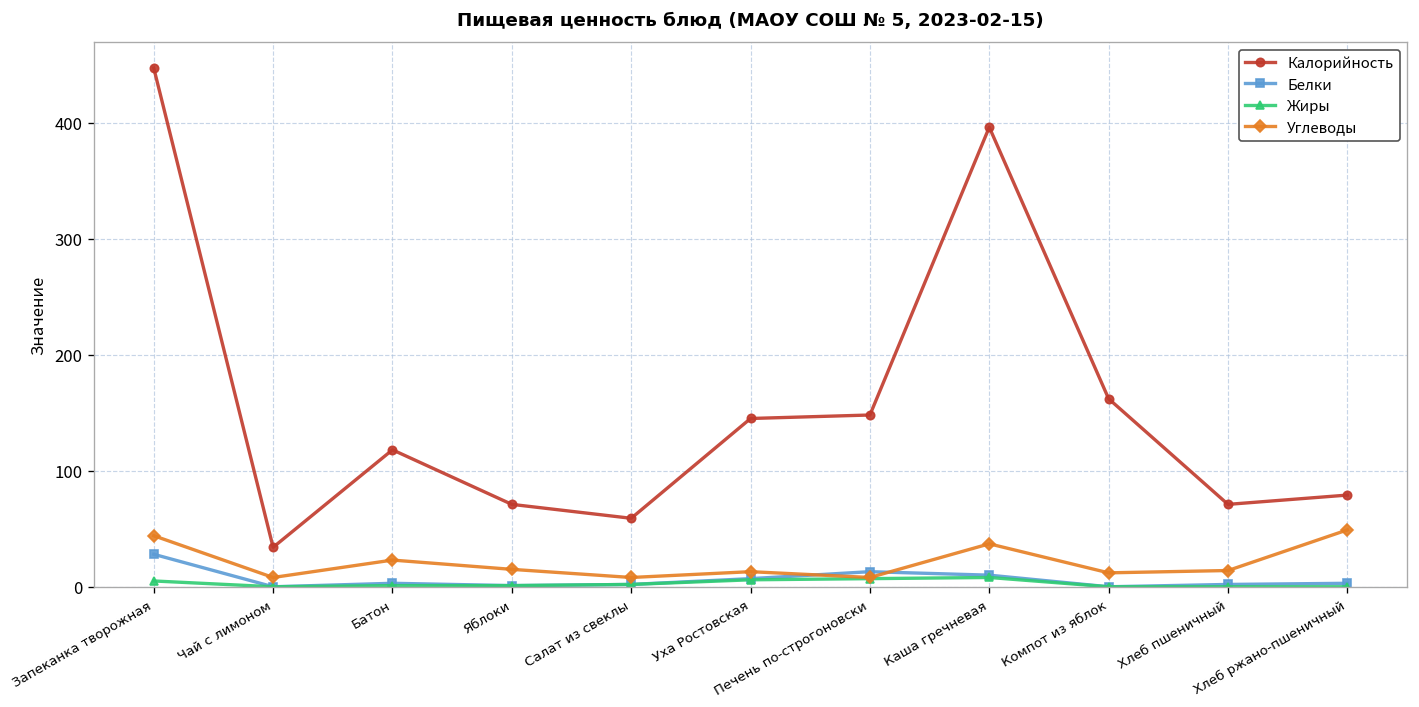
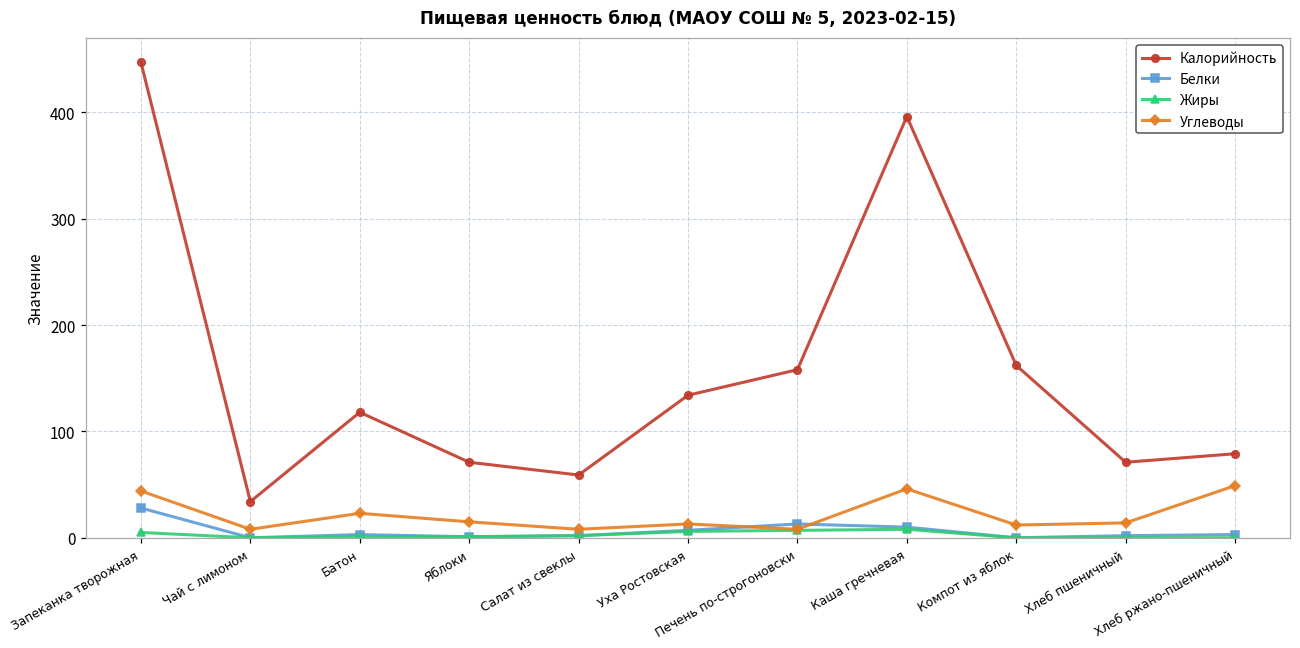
Калорийность, Уха Ростовская: 150 -> 130
Калорийность, Печень по-строгоновски: 150 -> 160
Углеводы, Каша гречневая: 40 -> 50
